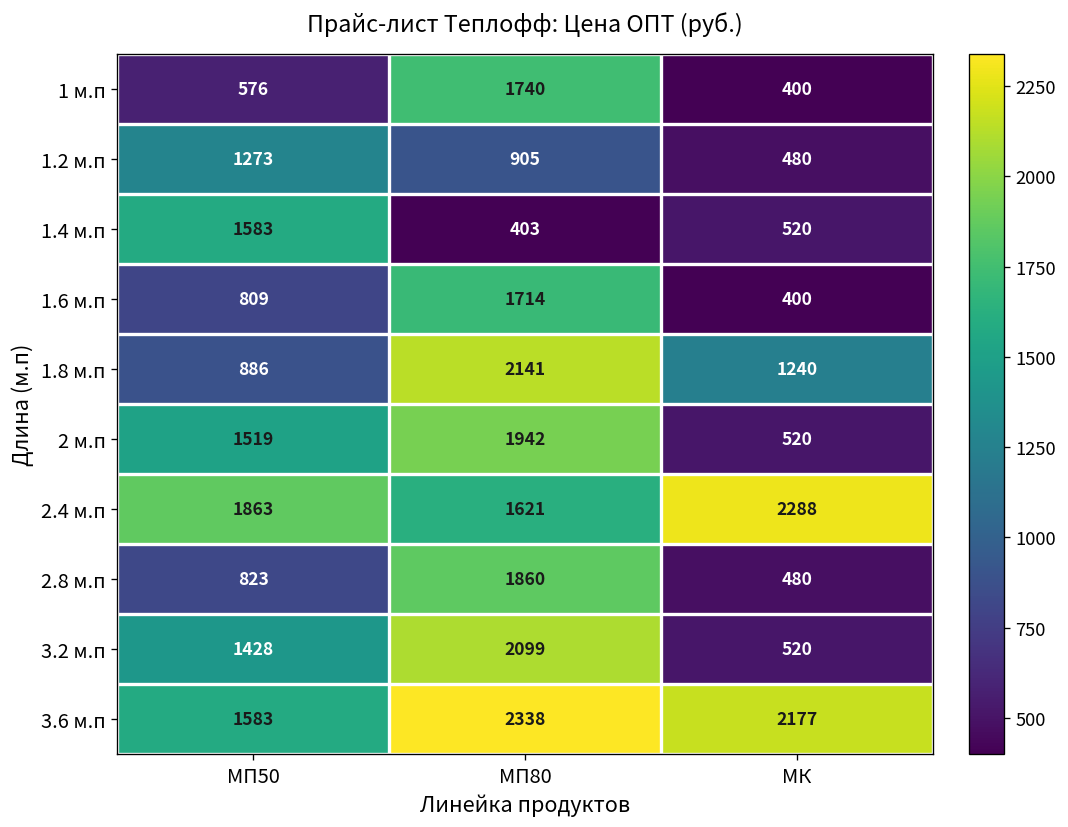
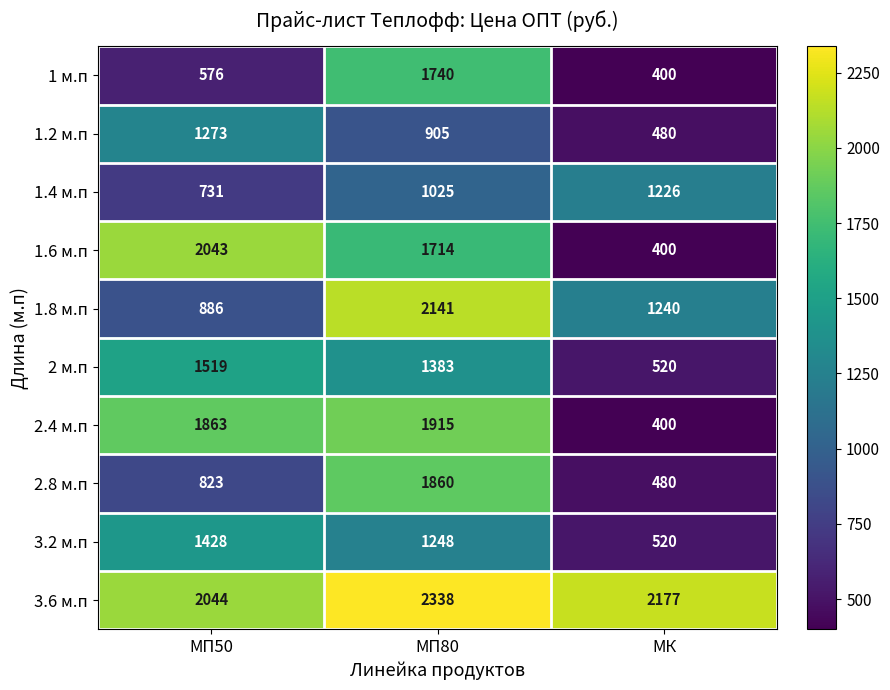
1.4 м.п, МП50: 1583 -> 731
1.4 м.п, МП80: 403 -> 1025
1.4 м.п, МК: 520 -> 1226
1.6 м.п, МП50: 809 -> 2043
2 м.п, МП80: 1942 -> 1383
2.4 м.п, МП80: 1621 -> 1915
2.4 м.п, МК: 2288 -> 400
3.2 м.п, МП80: 2099 -> 1248
3.6 м.п, МП50: 1583 -> 2044
